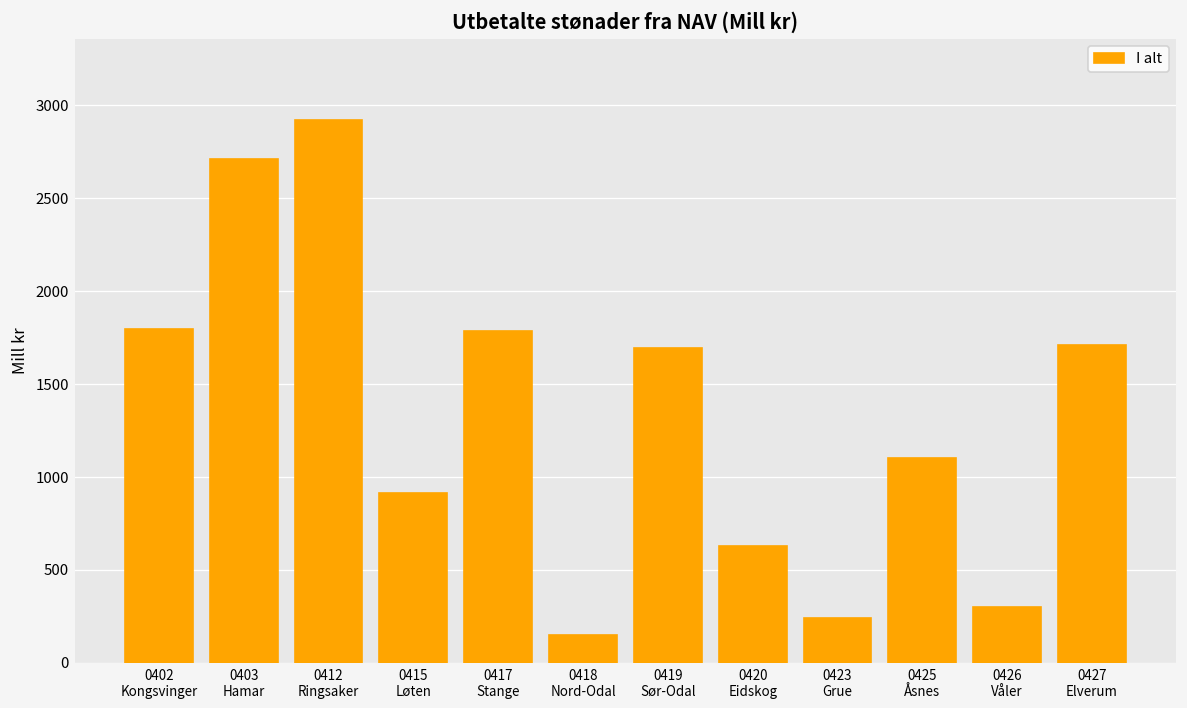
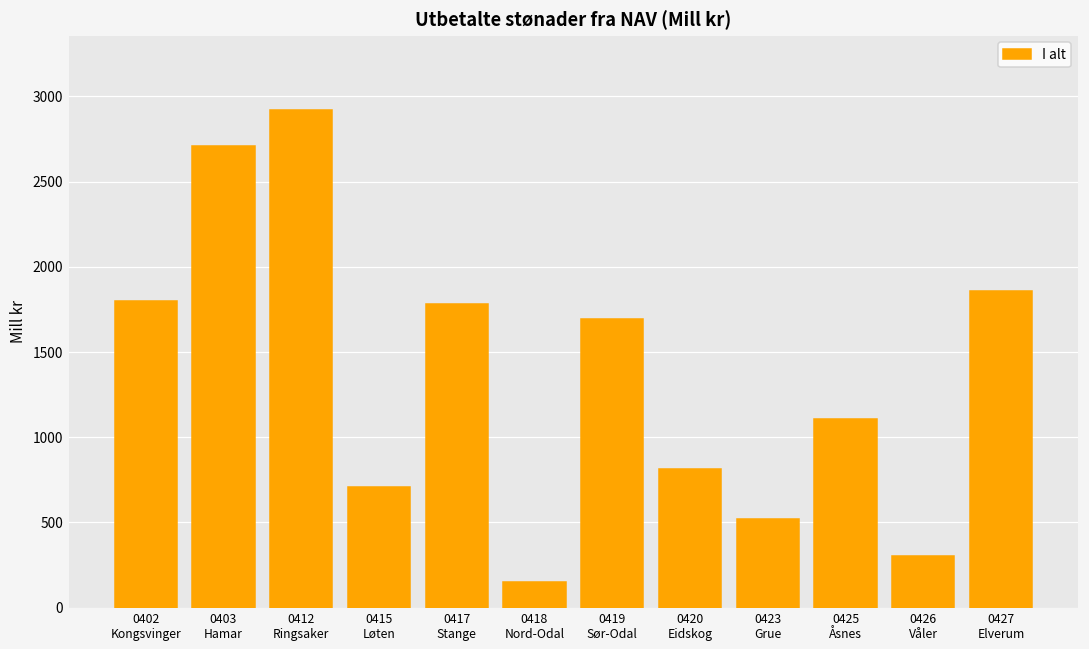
0415 Løten: 910 -> 710
0420 Eidskog: 630 -> 820
0423 Grue: 240 -> 520
0427 Elverum: 1710 -> 1860
